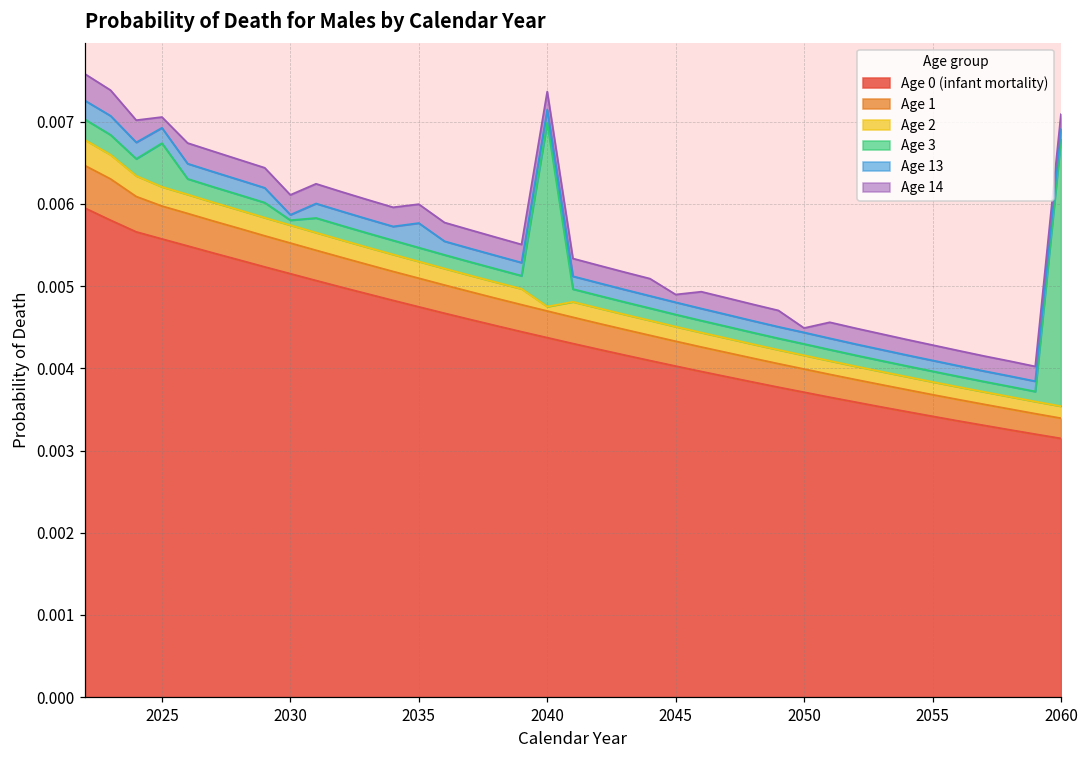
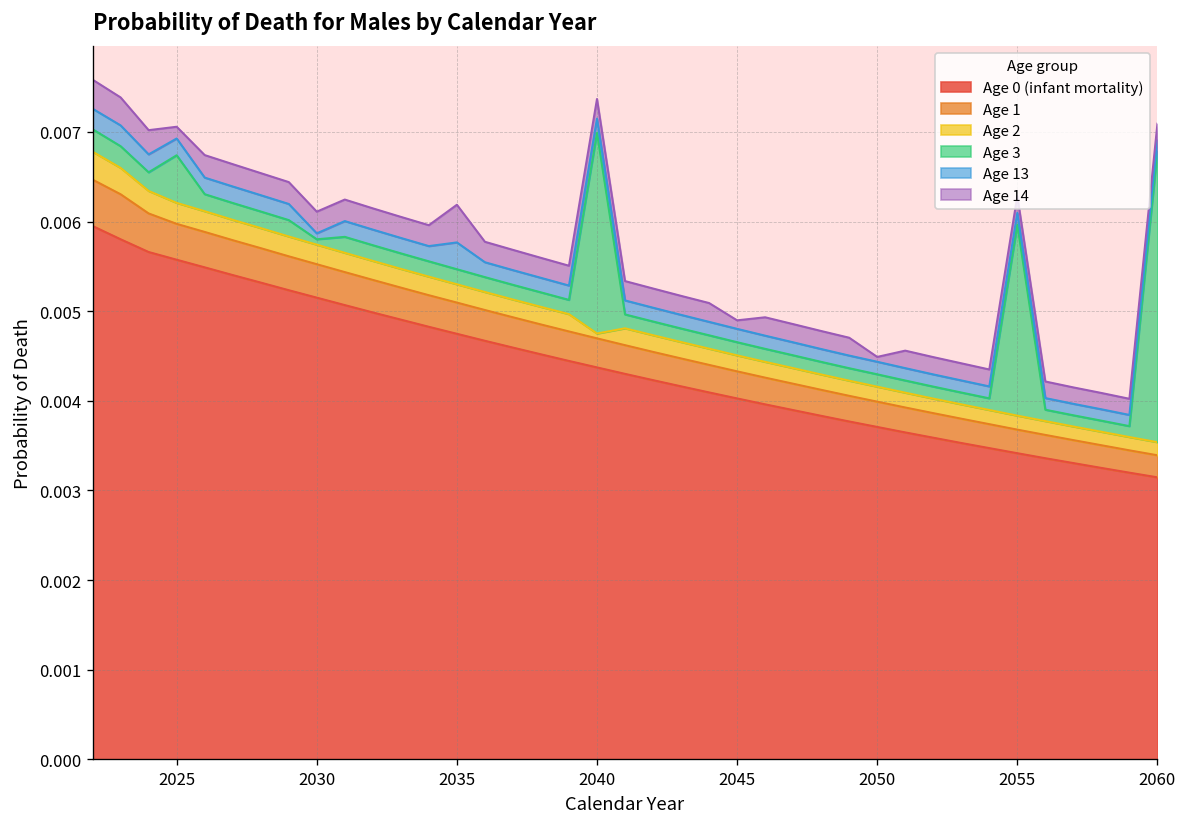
Age 14, 2035: 0.0002 -> 0.0004
Age 3, 2055: 0.0001 -> 0.0021
